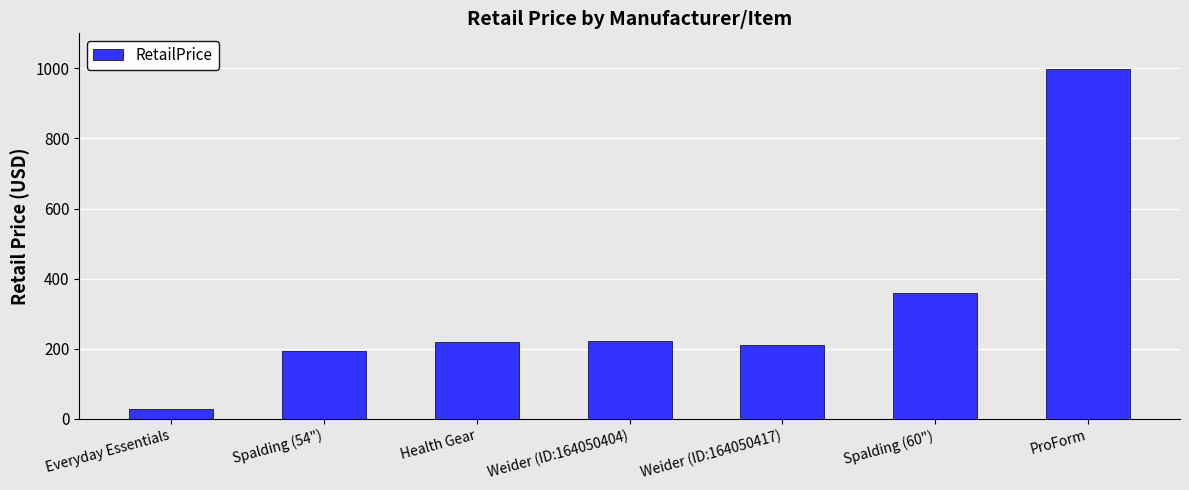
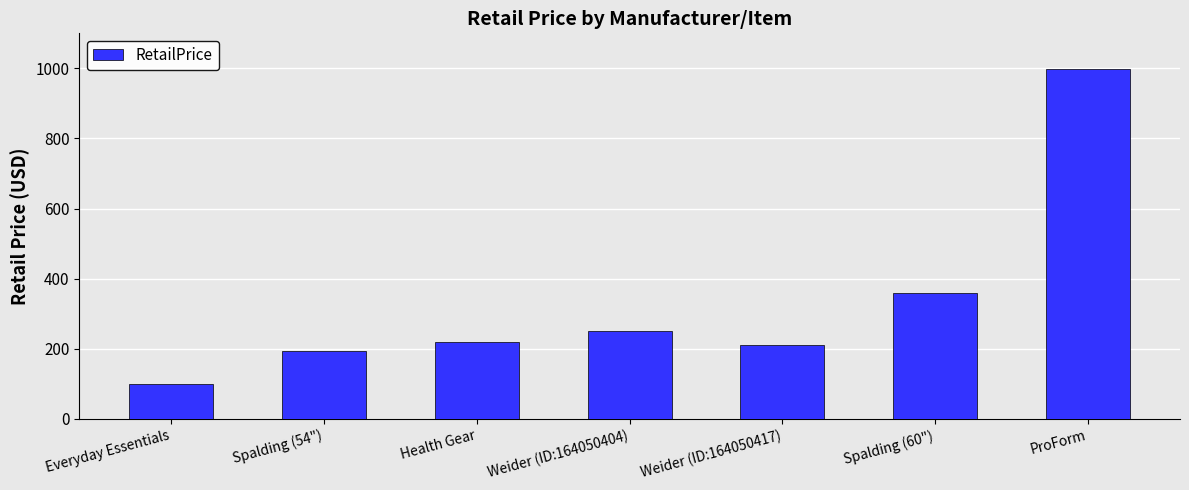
Everyday Essentials: 30 -> 100
Weider (ID:164050404): 220 -> 250
